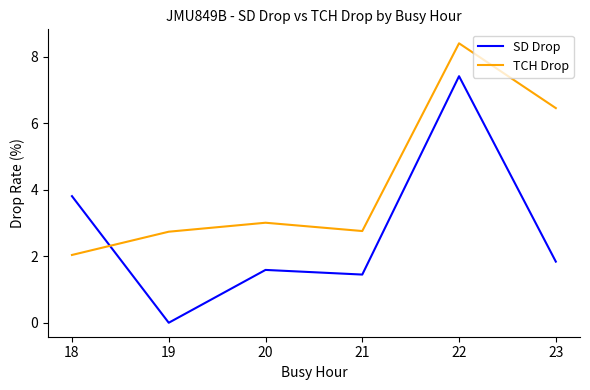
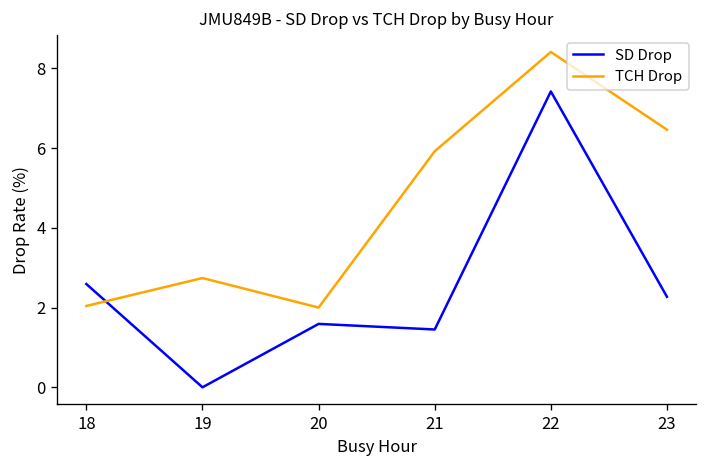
SD Drop, 18: 3.8 -> 2.6
TCH Drop, 20: 3.0 -> 2.0
TCH Drop, 21: 2.8 -> 5.9
SD Drop, 23: 1.8 -> 2.3
